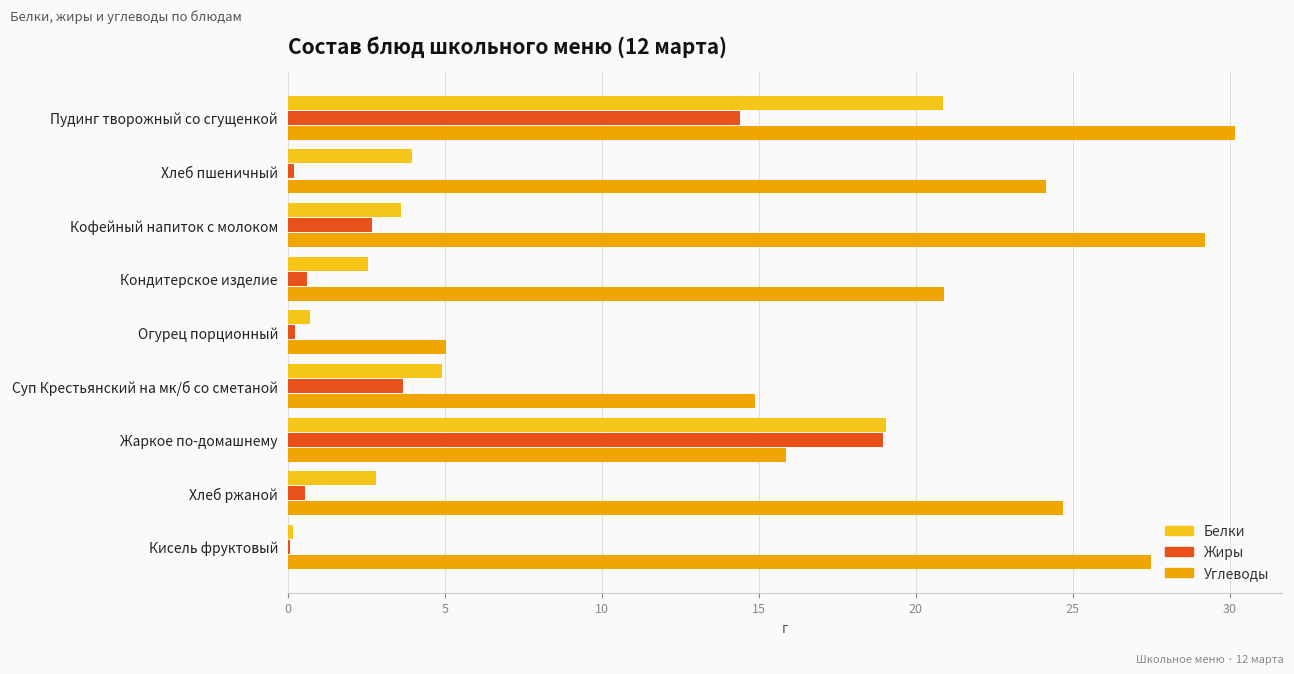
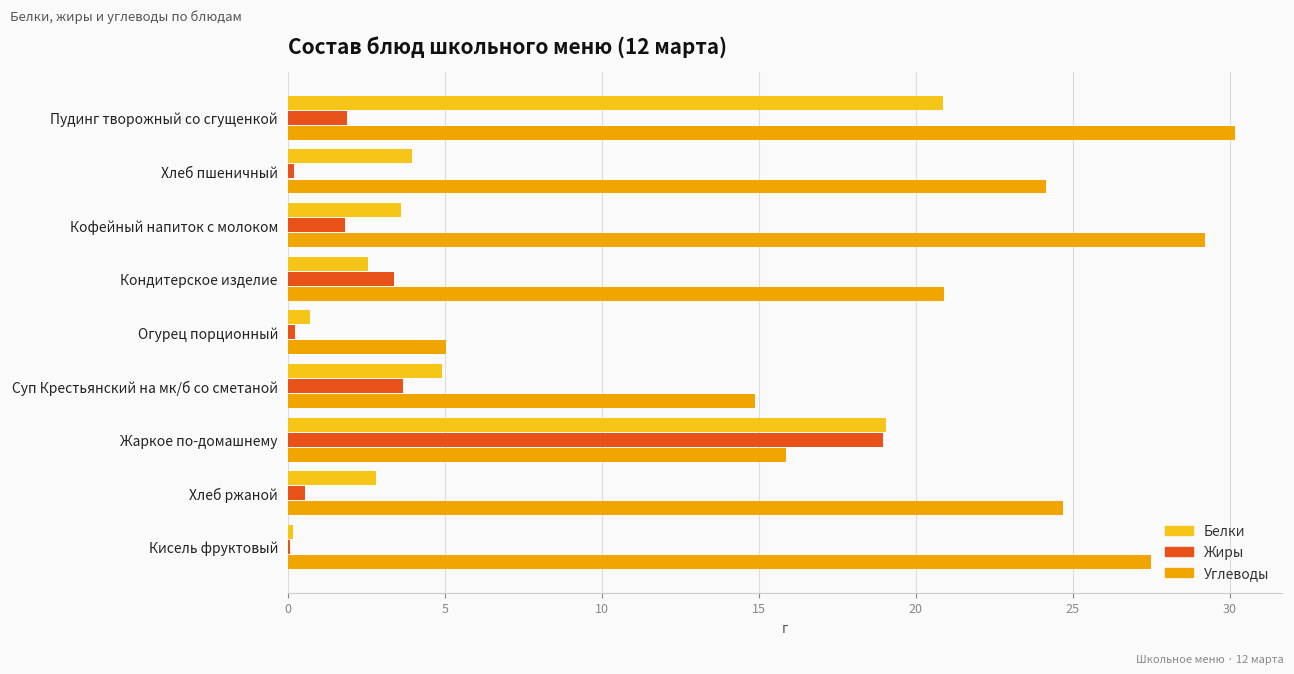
Жиры, Пудинг творожный со сгущенкой: 14.4 -> 1.9
Жиры, Кофейный напиток с молоком: 2.7 -> 1.8
Жиры, Кондитерское изделие: 0.6 -> 3.4
